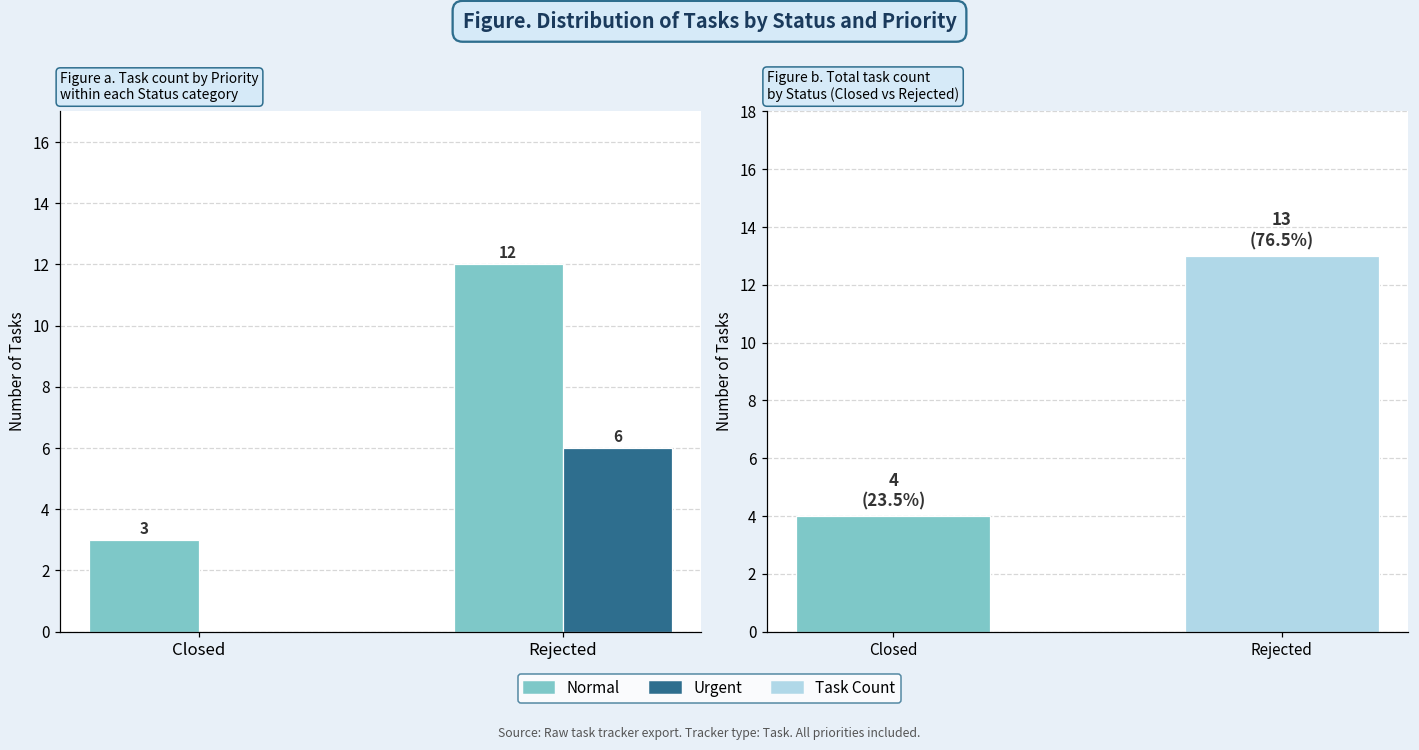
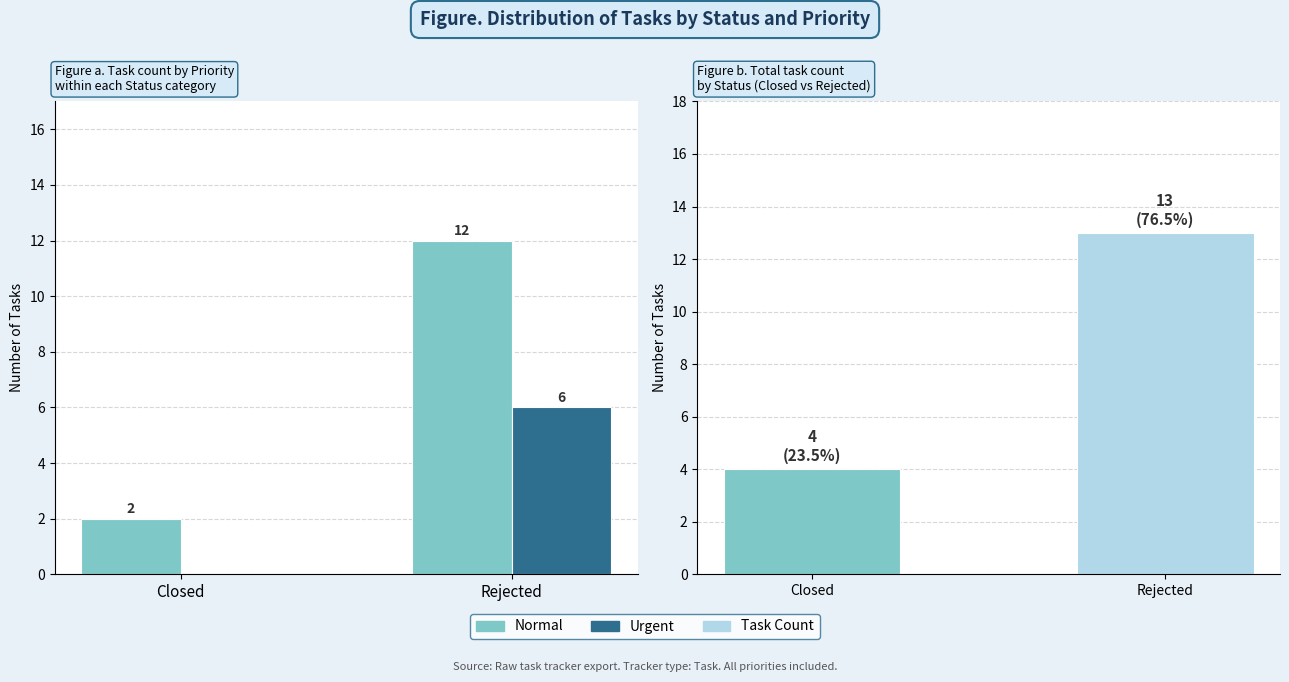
Figure a. Task count by Priority within each Status category, Normal, Closed: 3 -> 2
